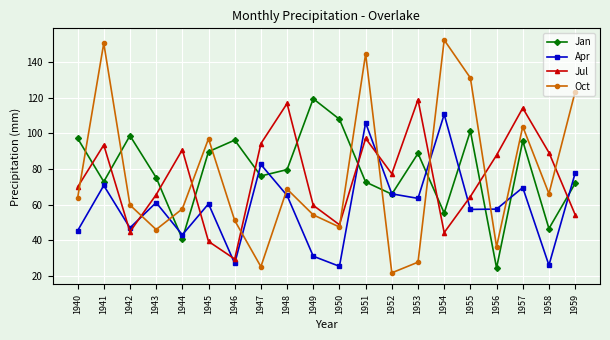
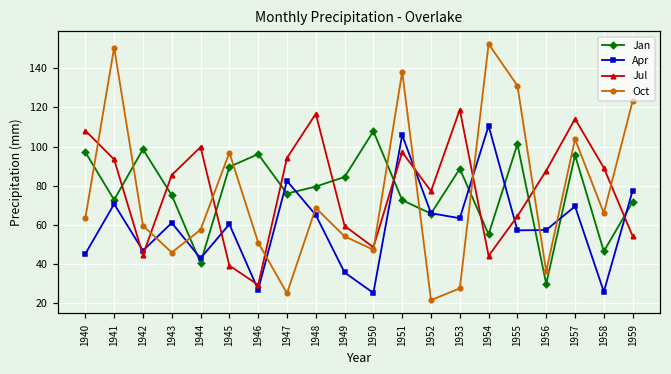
Jul, 1940: 70 -> 108
Jul, 1943: 65 -> 85
Jul, 1944: 91 -> 100
Jan, 1949: 119 -> 85
Apr, 1949: 31 -> 36
Oct, 1951: 145 -> 138
Jan, 1956: 24 -> 30
